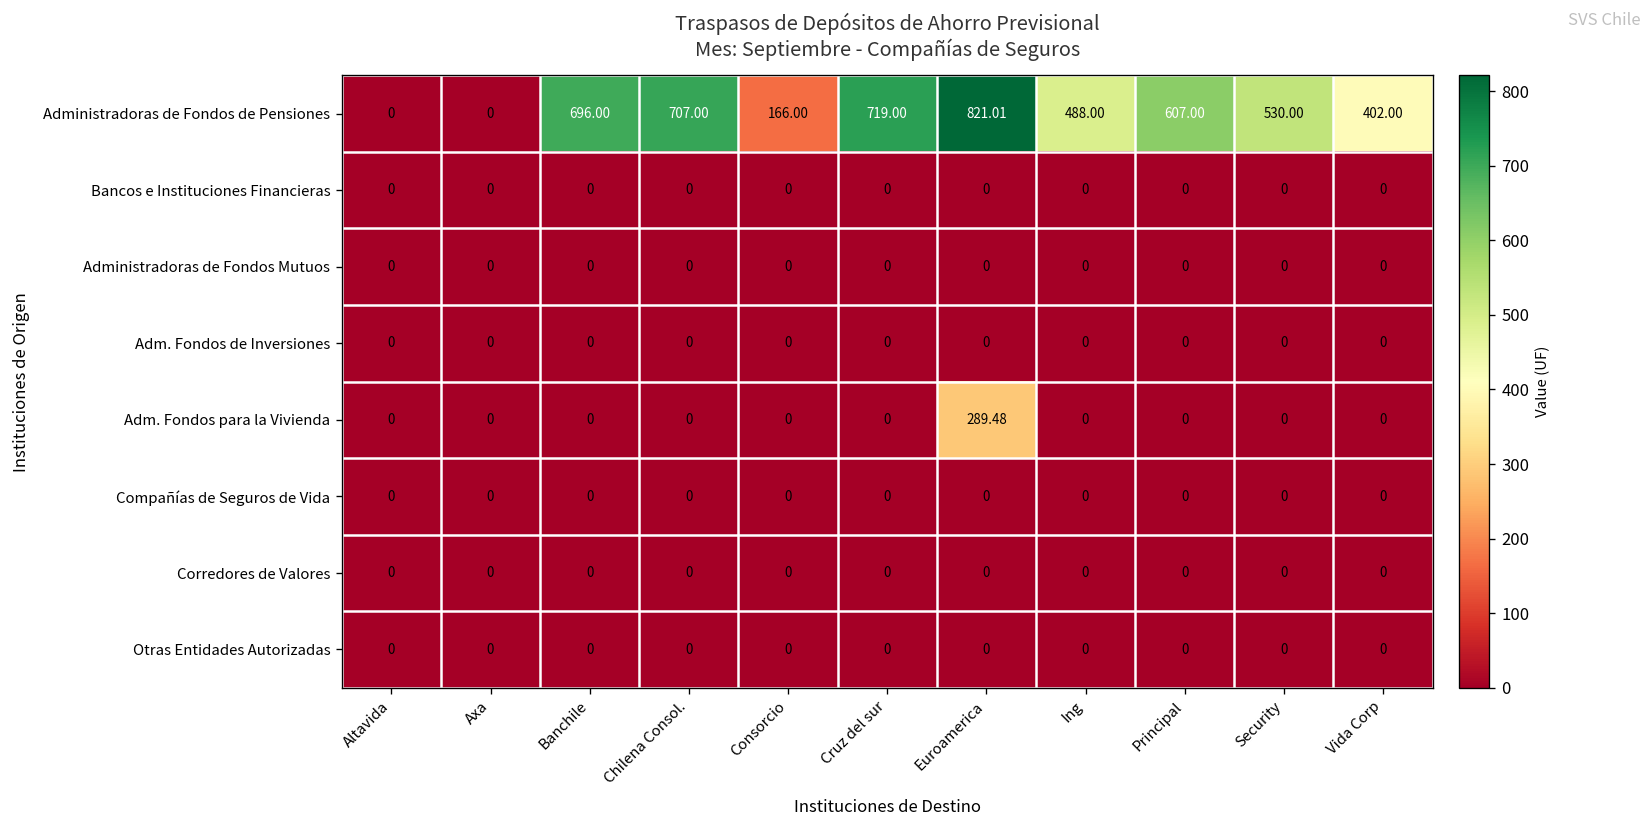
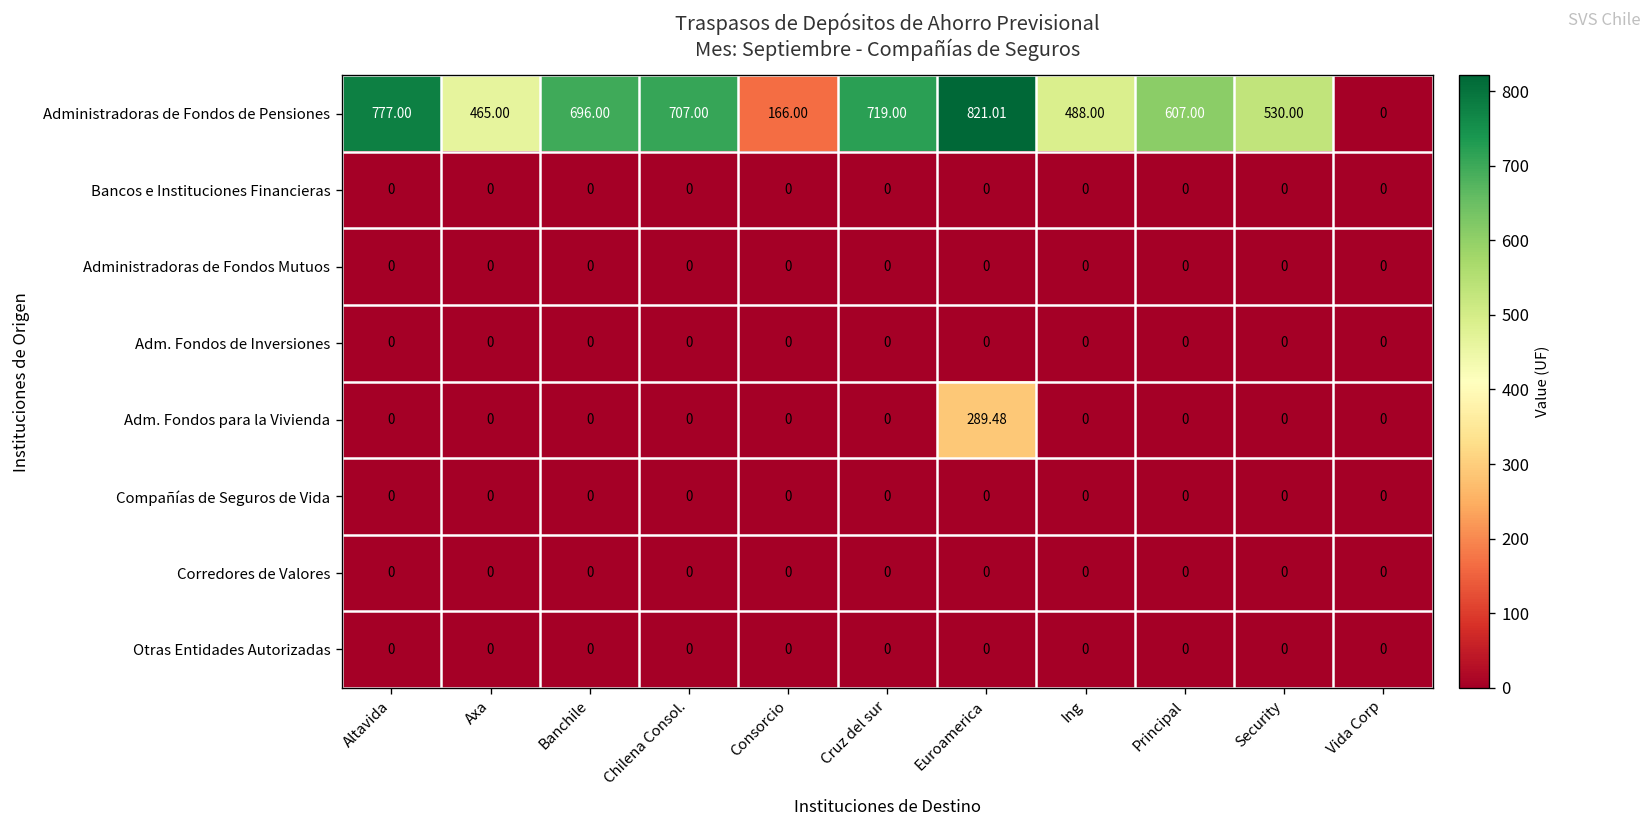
Administradoras de Fondos de Pensiones, Altavida: 0 -> 777.00
Administradoras de Fondos de Pensiones, Axa: 0 -> 465.00
Administradoras de Fondos de Pensiones, Vida Corp: 402.00 -> 0
